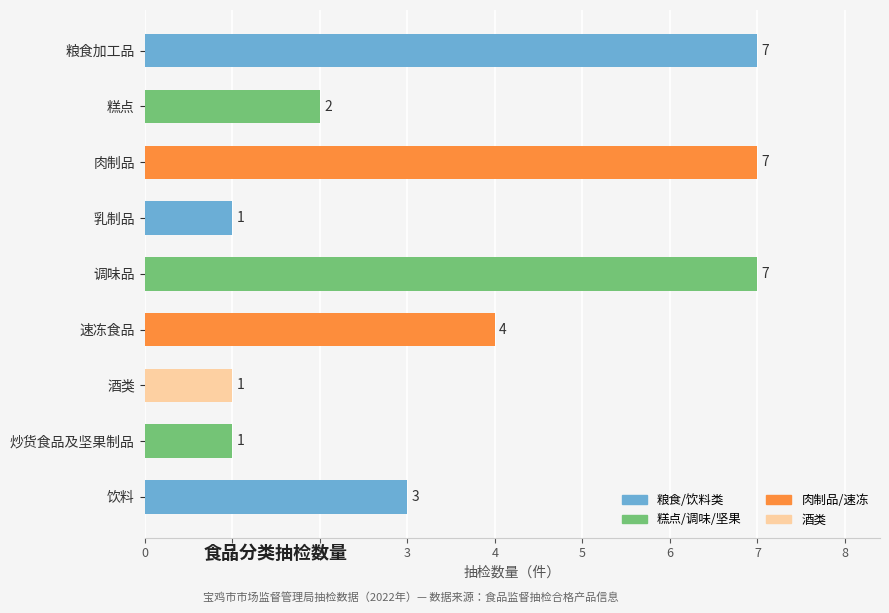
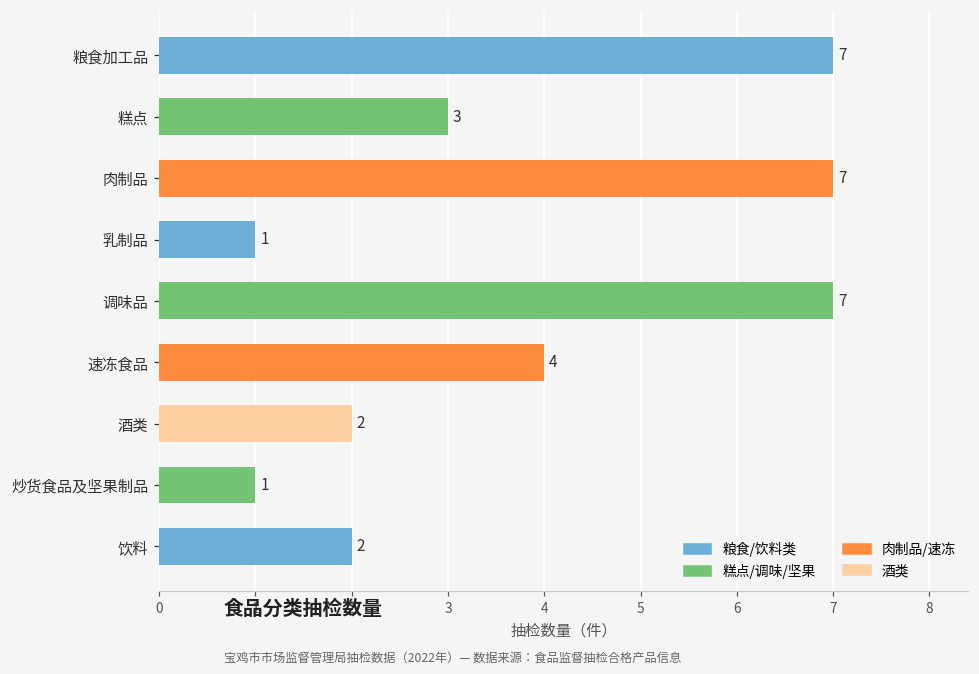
糕点: 2 -> 3
酒类: 1 -> 2
饮料: 3 -> 2
